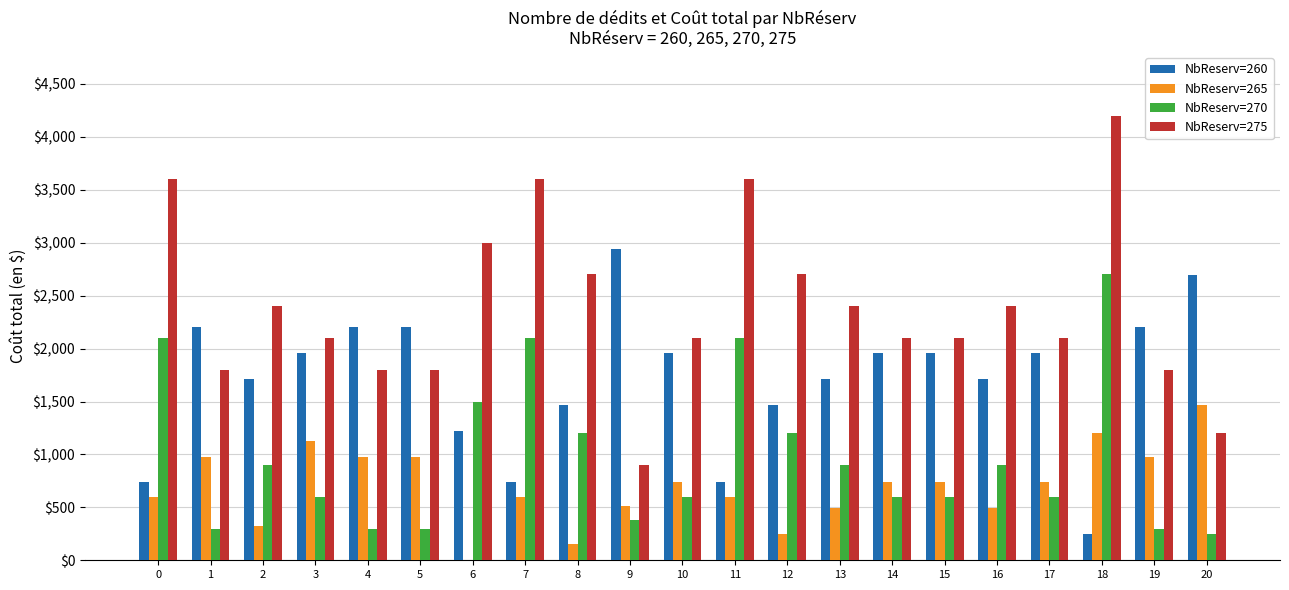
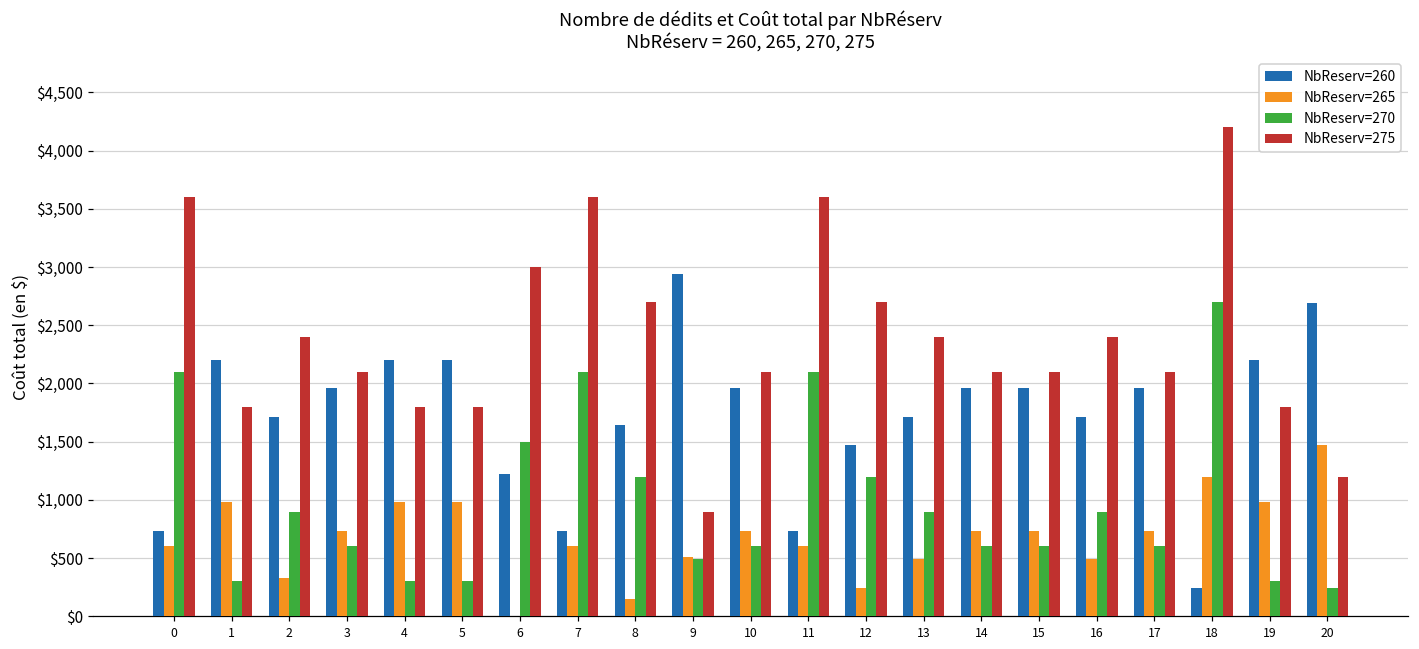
NbReserv=265, 3: $1,120 -> $740
NbReserv=260, 8: $1,470 -> $1,650
NbReserv=270, 9: $380 -> $490
